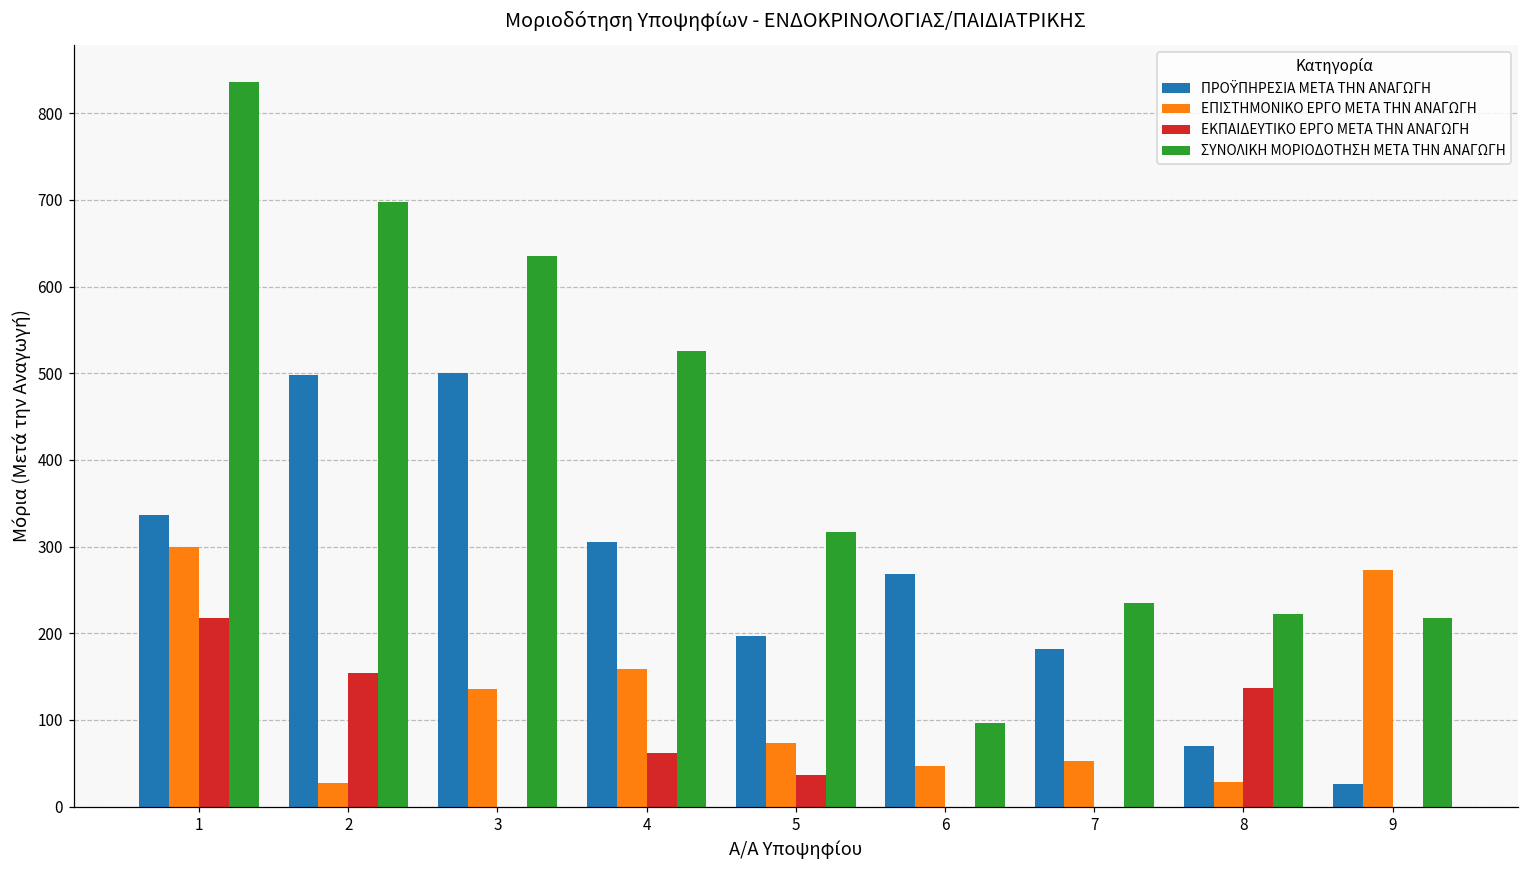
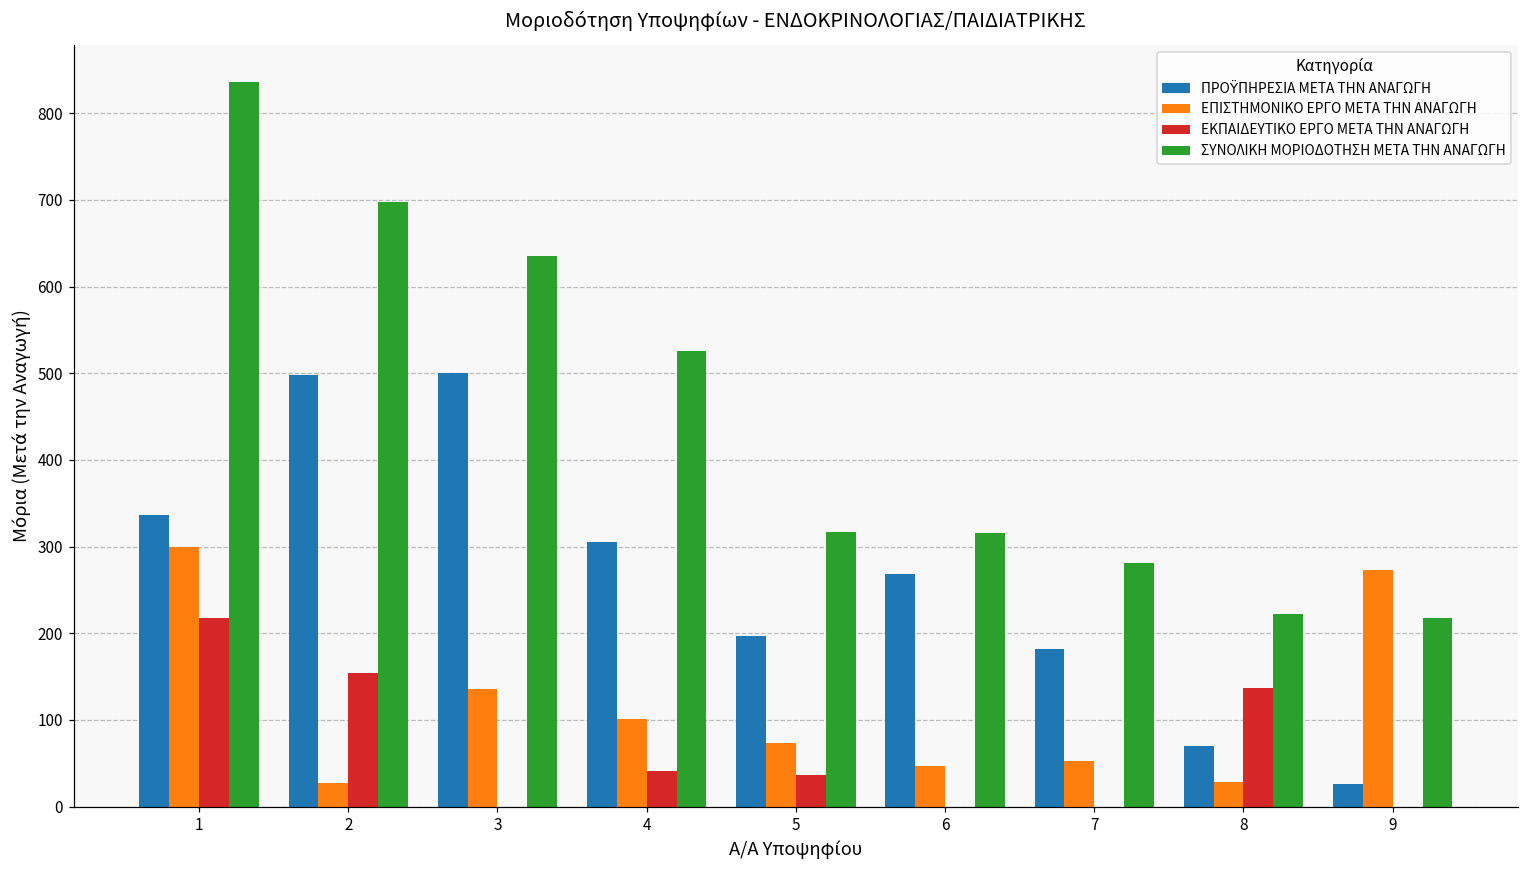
ΕΠΙΣΤΗΜΟΝΙΚΟ ΕΡΓΟ ΜΕΤΑ ΤΗΝ ΑΝΑΓΩΓΗ, 4: 160 -> 100
ΕΚΠΑΙΔΕΥΤΙΚΟ ΕΡΓΟ ΜΕΤΑ ΤΗΝ ΑΝΑΓΩΓΗ, 4: 60 -> 40
ΣΥΝΟΛΙΚΗ ΜΟΡΙΟΔΟΤΗΣΗ ΜΕΤΑ ΤΗΝ ΑΝΑΓΩΓΗ, 6: 100 -> 320
ΣΥΝΟΛΙΚΗ ΜΟΡΙΟΔΟΤΗΣΗ ΜΕΤΑ ΤΗΝ ΑΝΑΓΩΓΗ, 7: 240 -> 280
